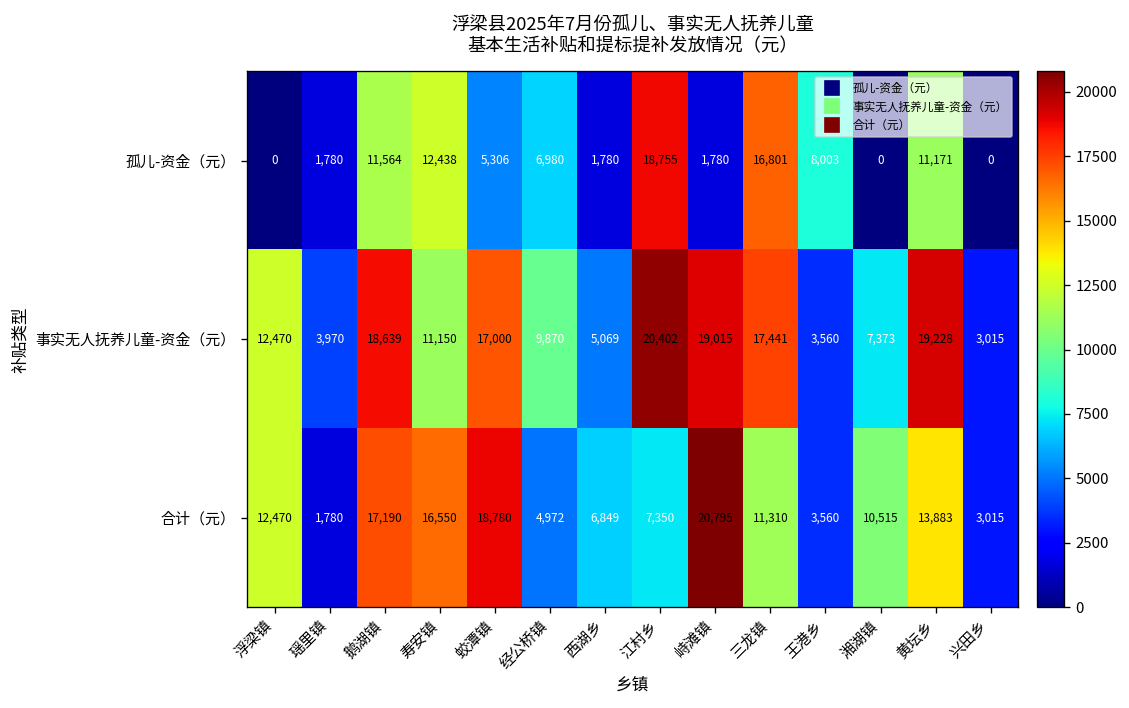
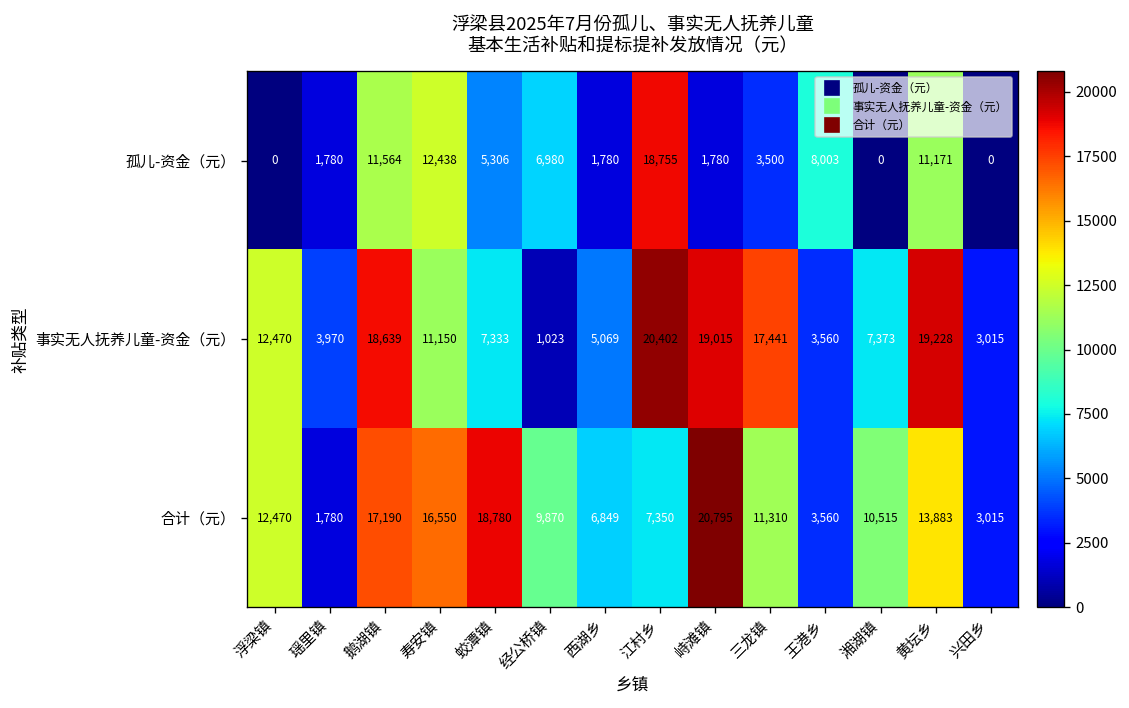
孤儿-资金（元）, 三龙镇: 16,801 -> 3,500
事实无人抚养儿童-资金（元）, 蛟潭镇: 17,000 -> 7,333
事实无人抚养儿童-资金（元）, 经公桥镇: 9,870 -> 1,023
合计（元）, 经公桥镇: 4,972 -> 9,870
